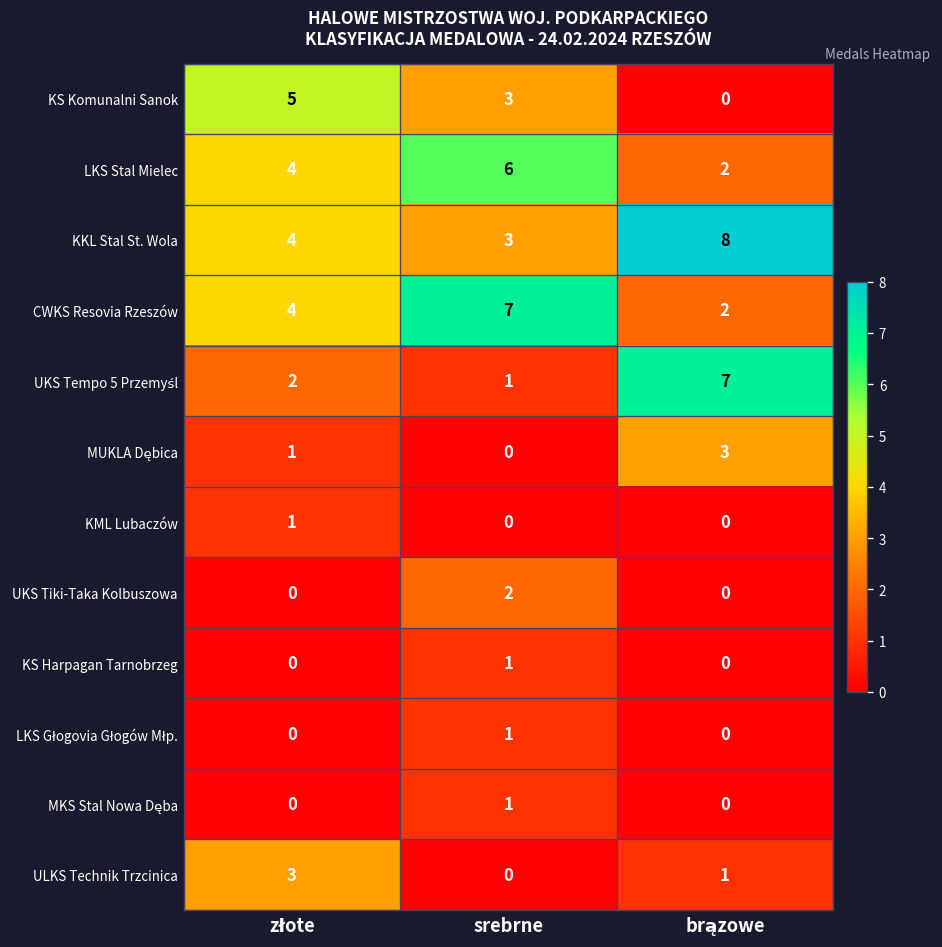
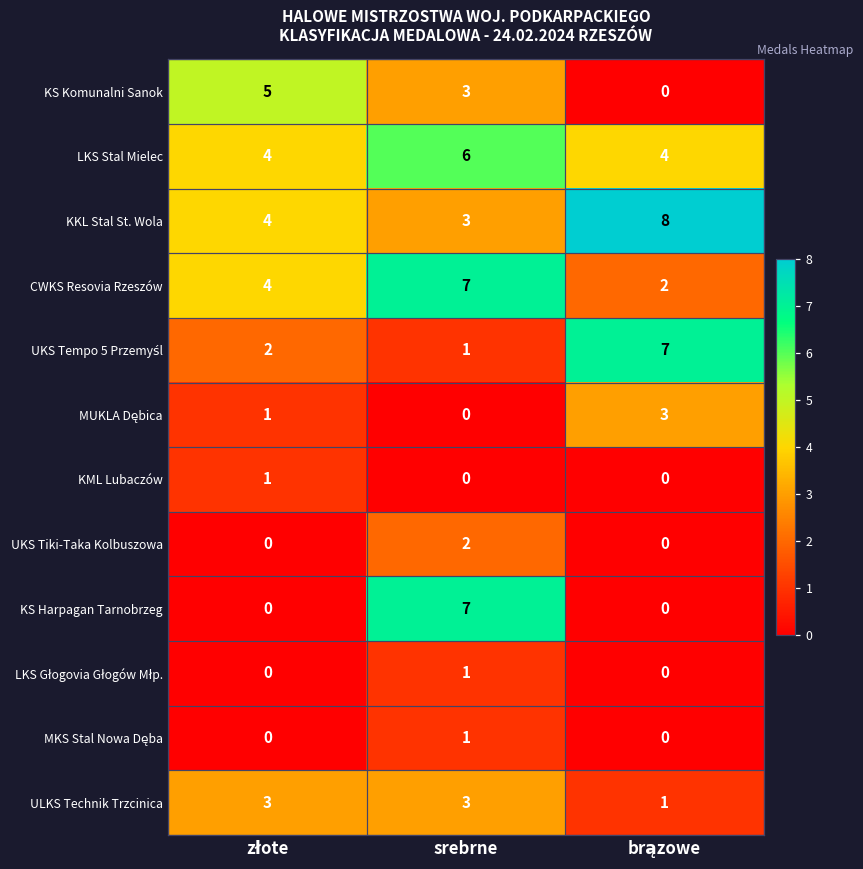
LKS Stal Mielec, brązowe: 2 -> 4
KS Harpagan Tarnobrzeg, srebrne: 1 -> 7
ULKS Technik Trzcinica, srebrne: 0 -> 3
